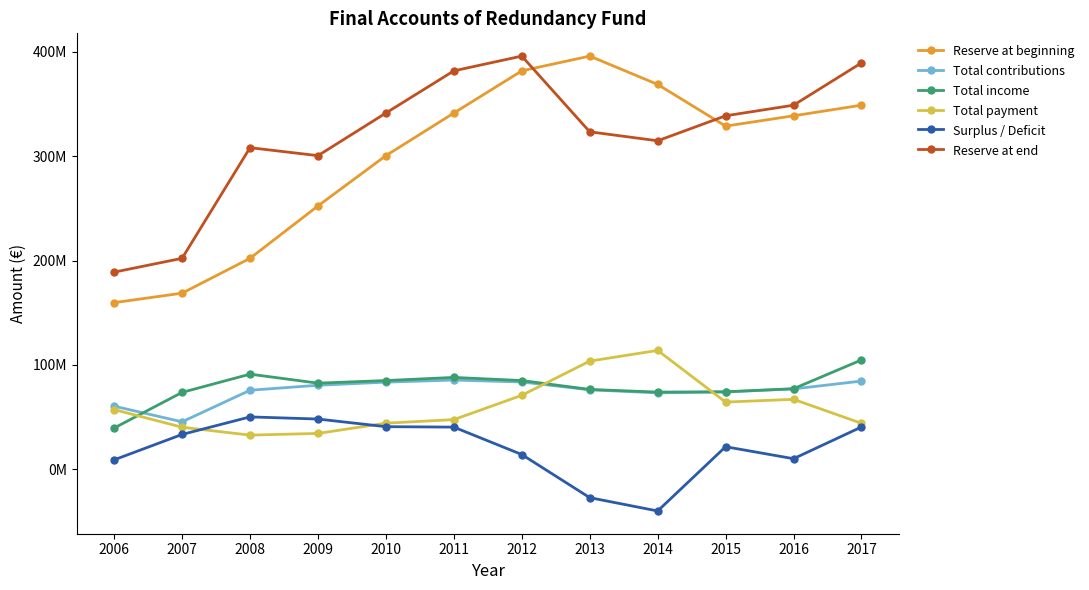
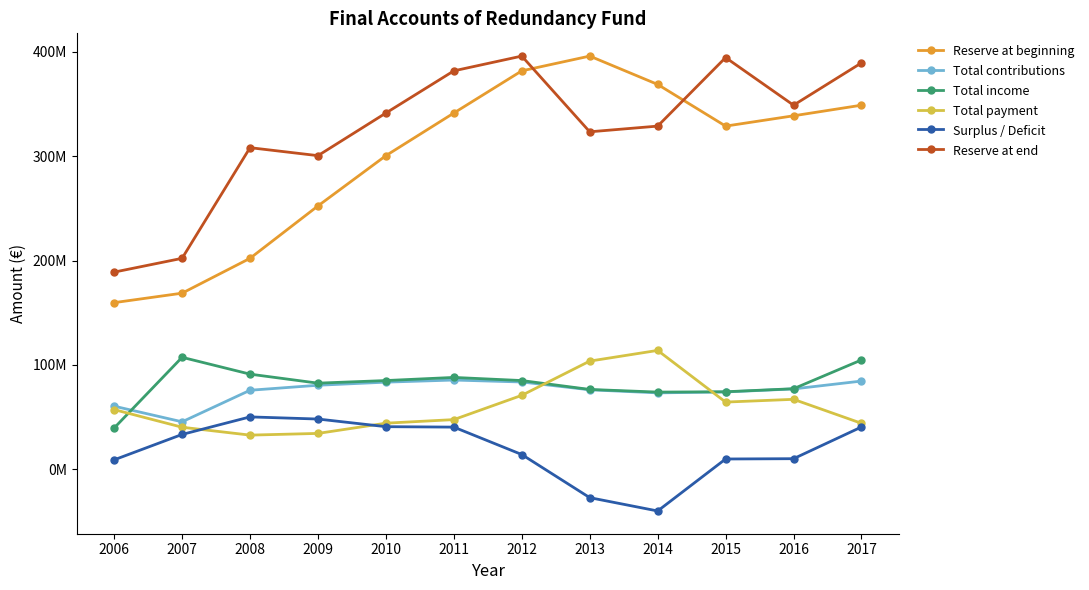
Total income, 2007: 74000000 -> 107000000
Reserve at end, 2014: 315000000 -> 329000000
Surplus / Deficit, 2015: 22000000 -> 10000000
Reserve at end, 2015: 339000000 -> 395000000
